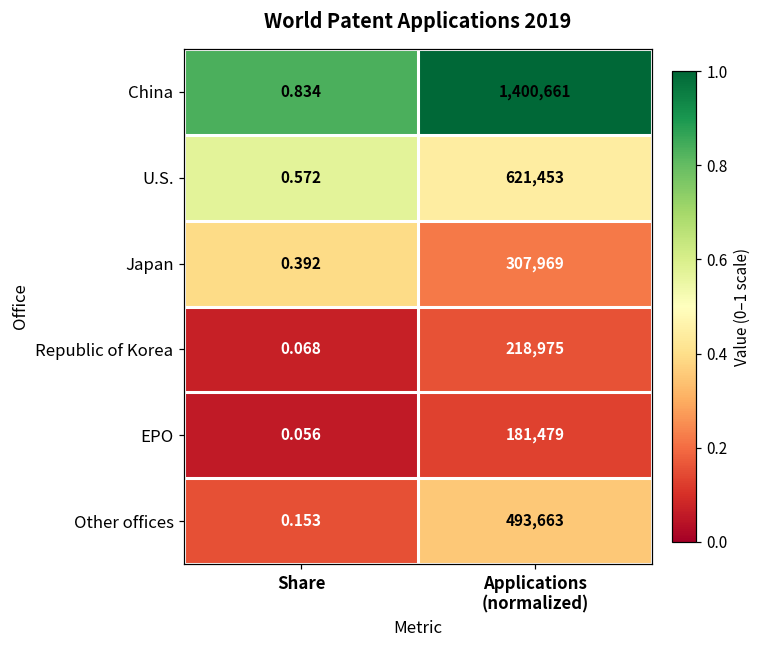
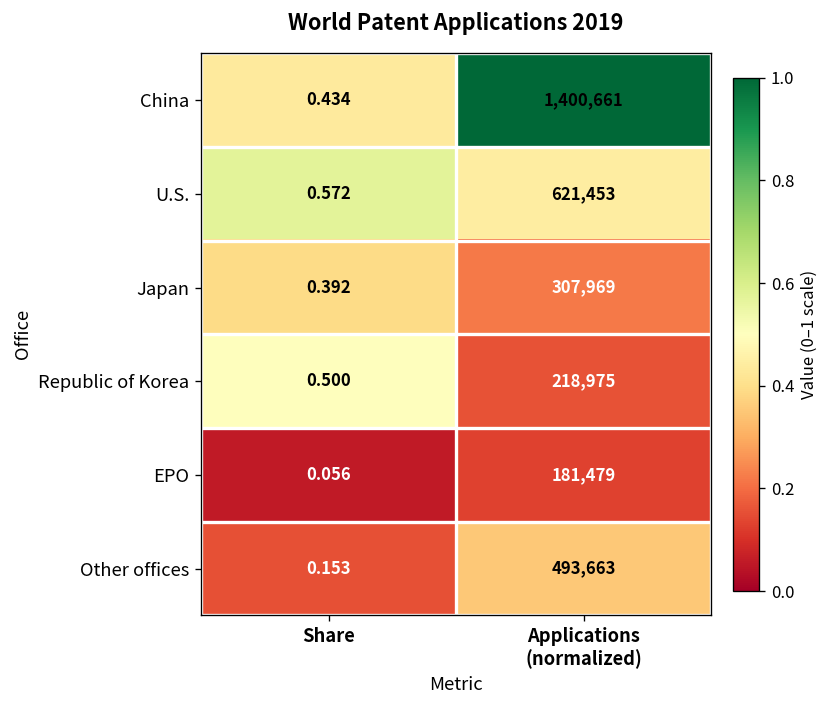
China, Share: 0.834 -> 0.434
Republic of Korea, Share: 0.068 -> 0.500
